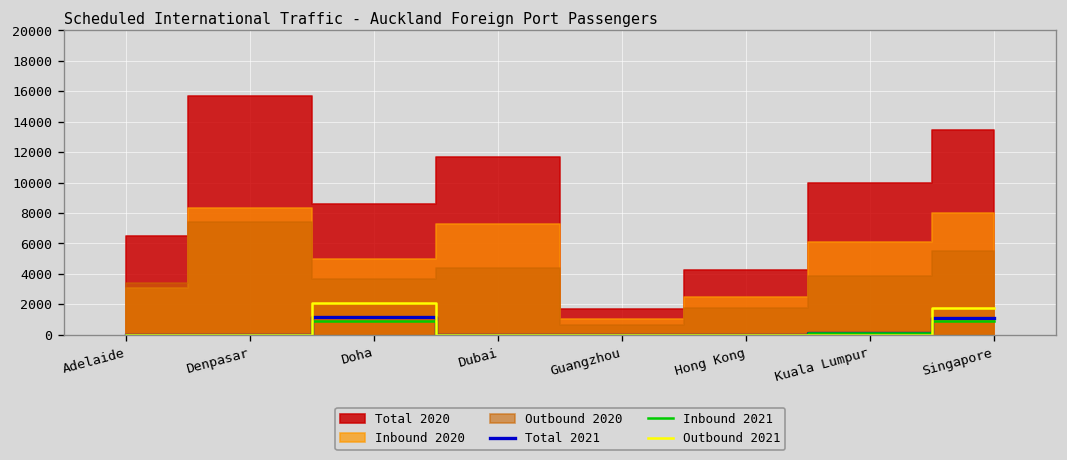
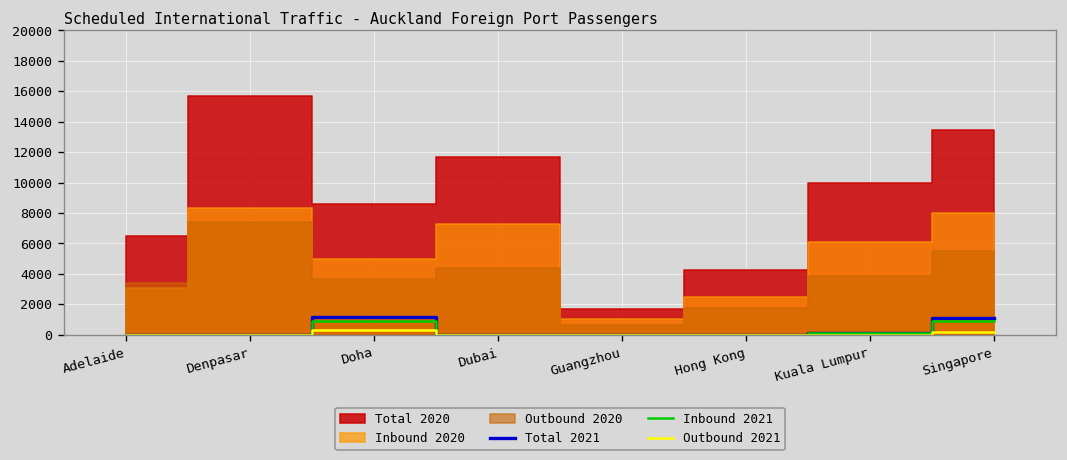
Outbound 2021, Doha: 2100 -> 300
Outbound 2021, Singapore: 1700 -> 200
